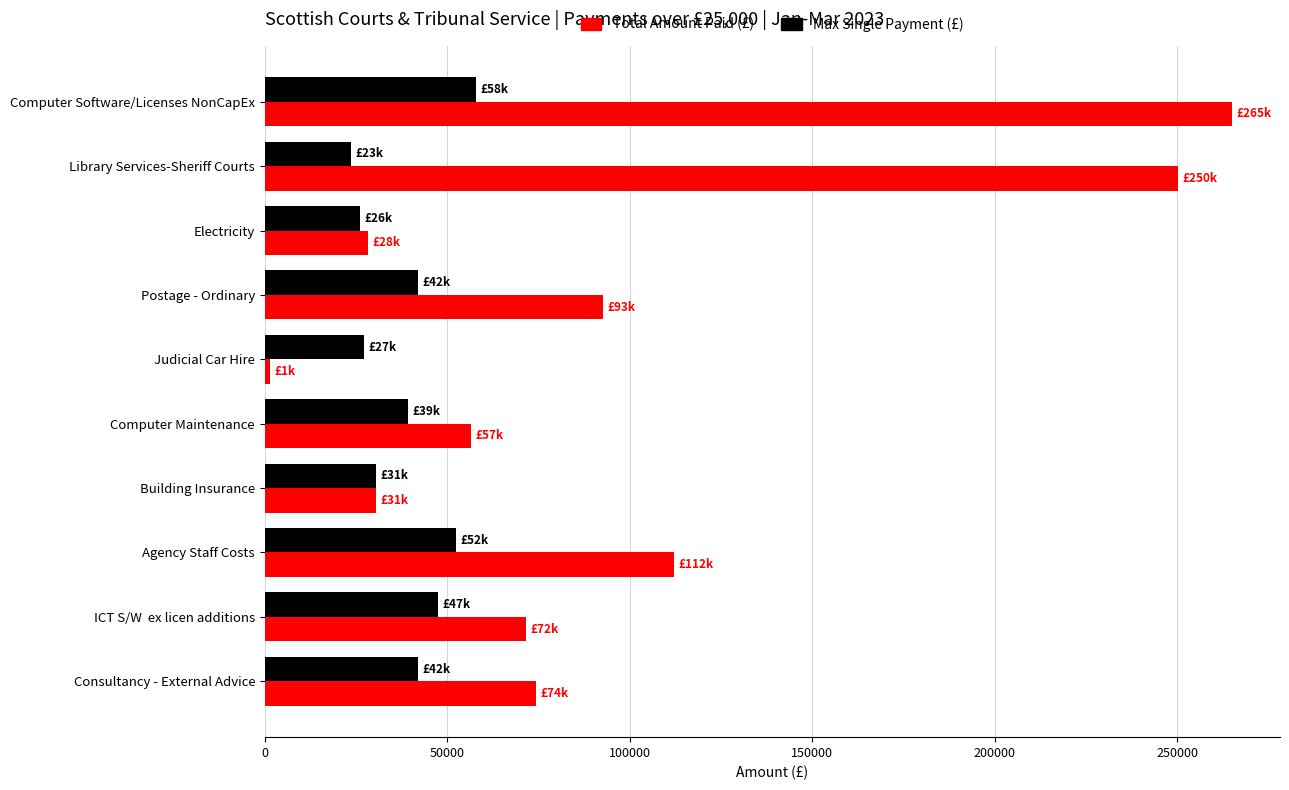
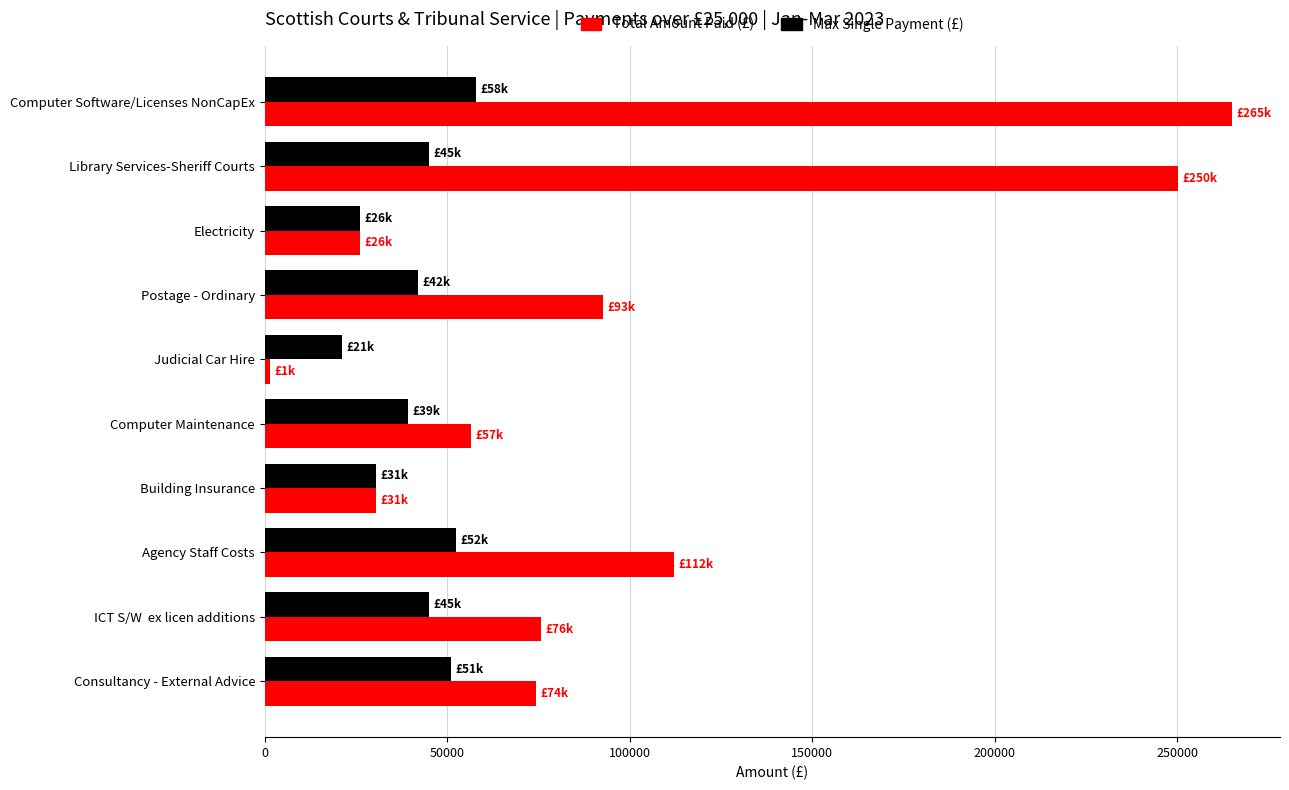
Max Single Payment (£), Library Services-Sheriff Courts: £23k -> £45k
Total Amount Paid (£), Electricity: £28k -> £26k
Max Single Payment (£), Judicial Car Hire: £27k -> £21k
Max Single Payment (£), ICT S/W ex licen additions: £47k -> £45k
Total Amount Paid (£), ICT S/W ex licen additions: £72k -> £76k
Max Single Payment (£), Consultancy - External Advice: £42k -> £51k
